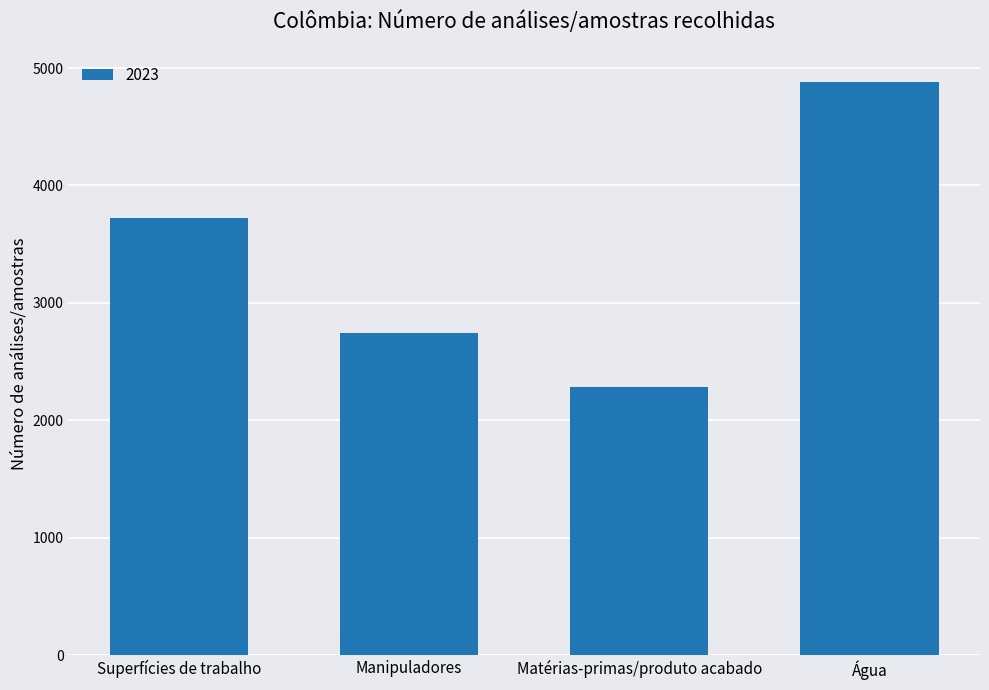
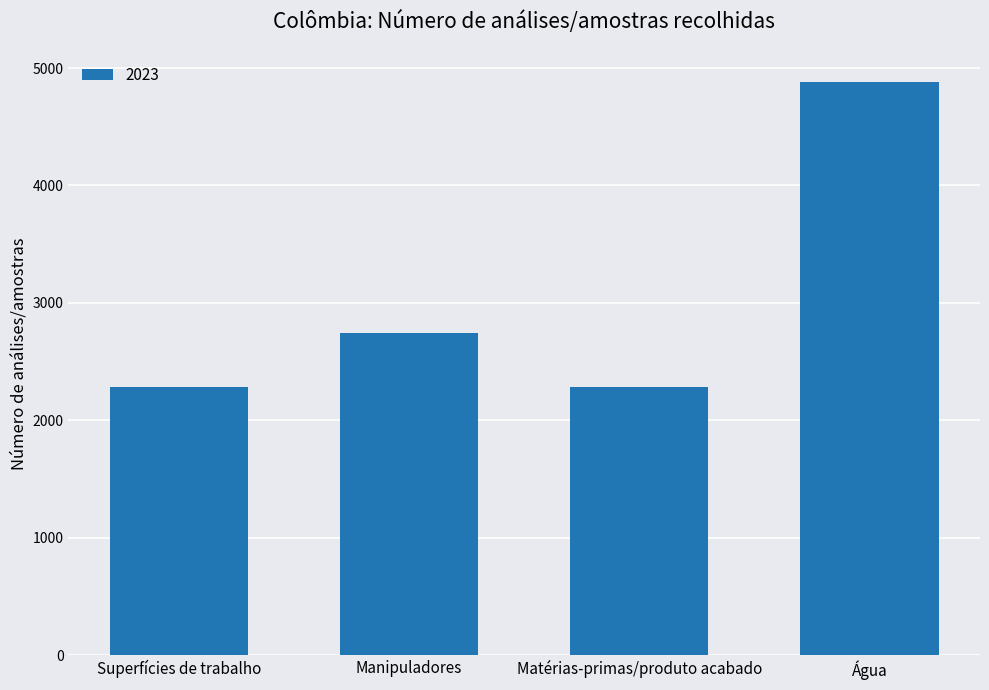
Superfícies de trabalho: 3730 -> 2280
